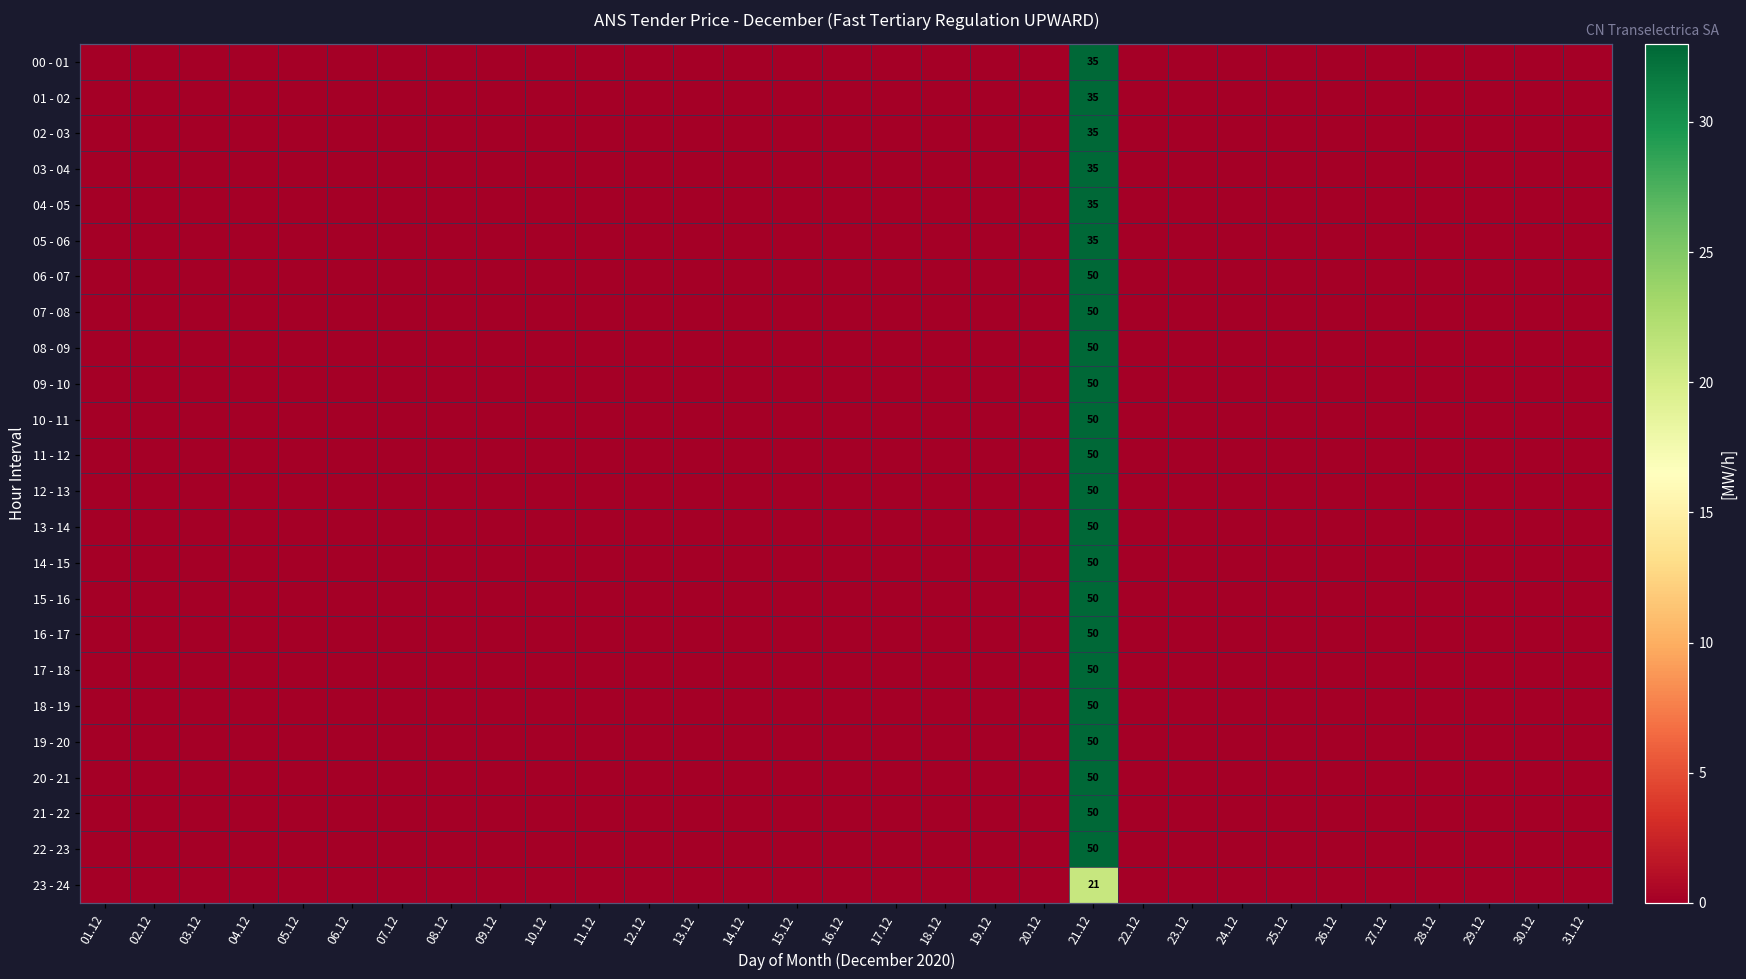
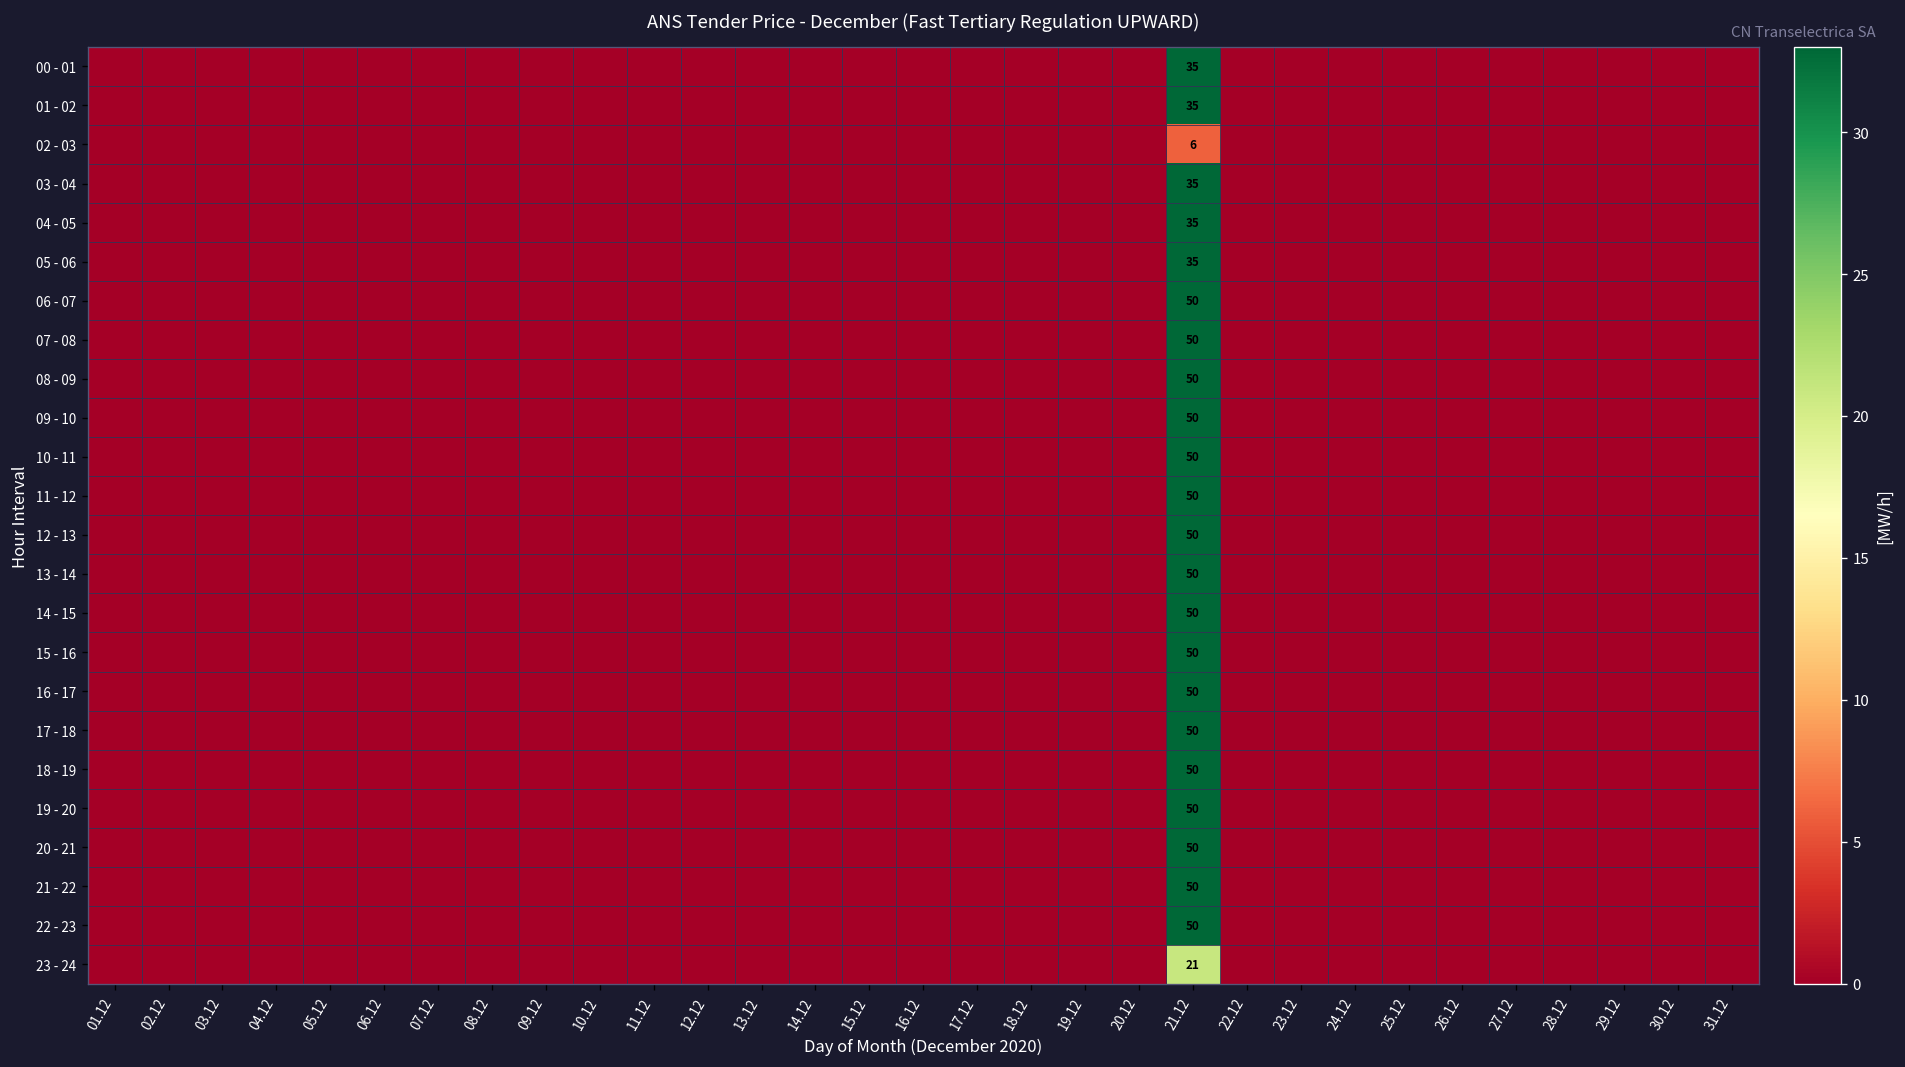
02 - 03, 21.12: 35 -> 6
